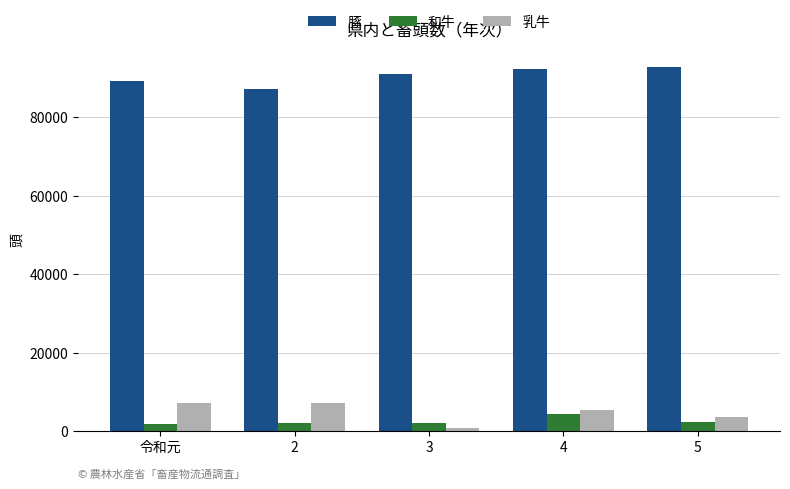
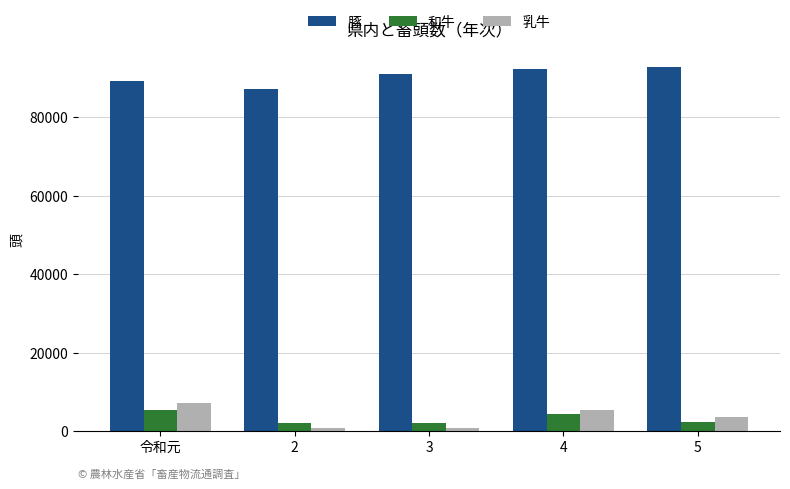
和牛, 令和元: 2000 -> 5000
乳牛, 2: 7000 -> 1000
